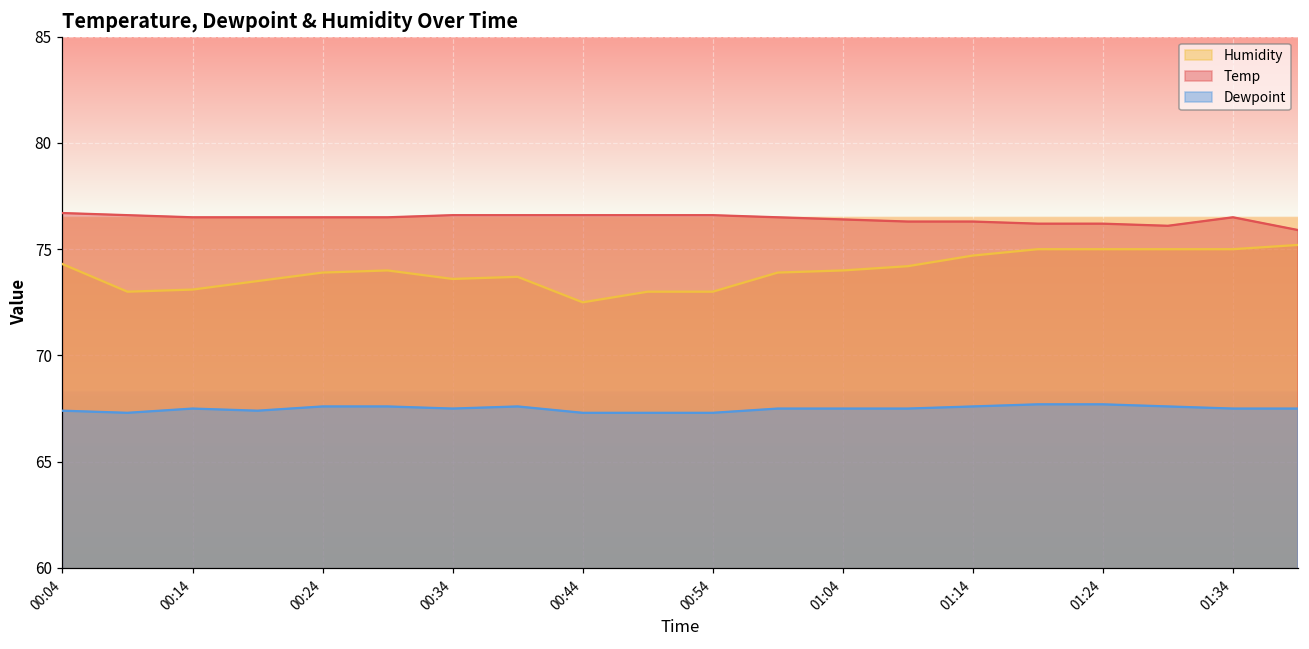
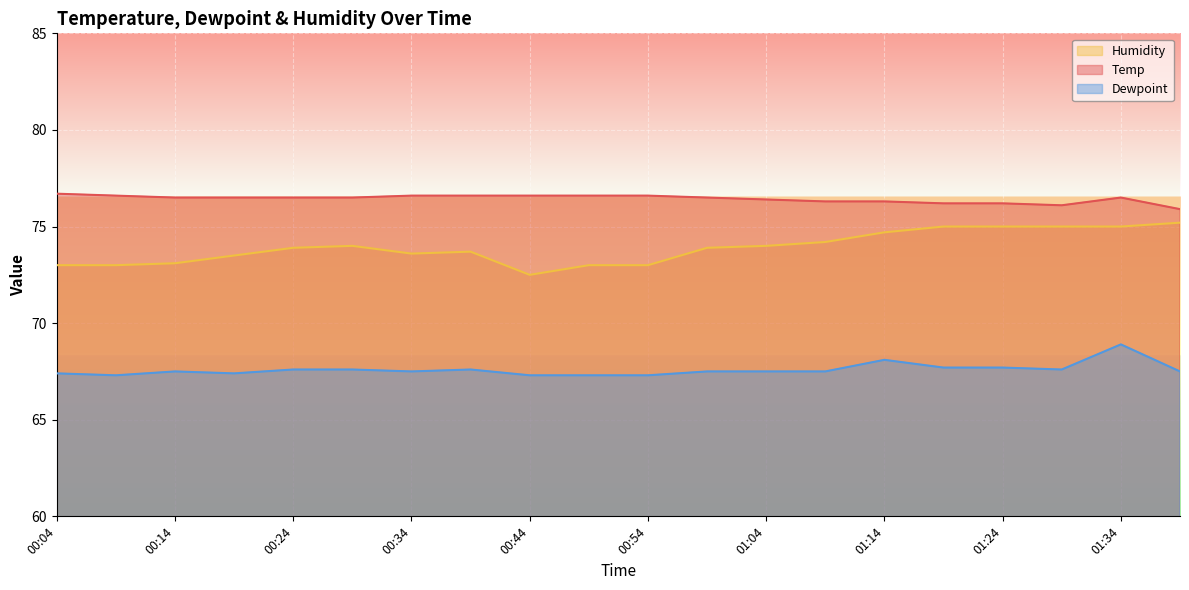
Humidity, 00:04: 74.3 -> 73.0
Dewpoint, 01:14: 67.6 -> 68.1
Dewpoint, 01:34: 67.5 -> 68.9
